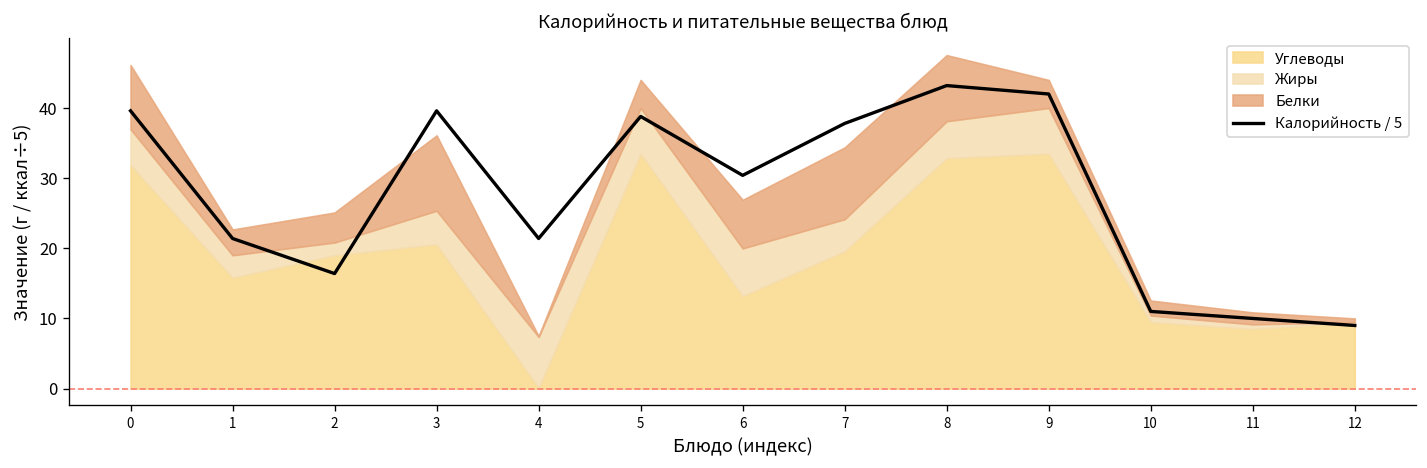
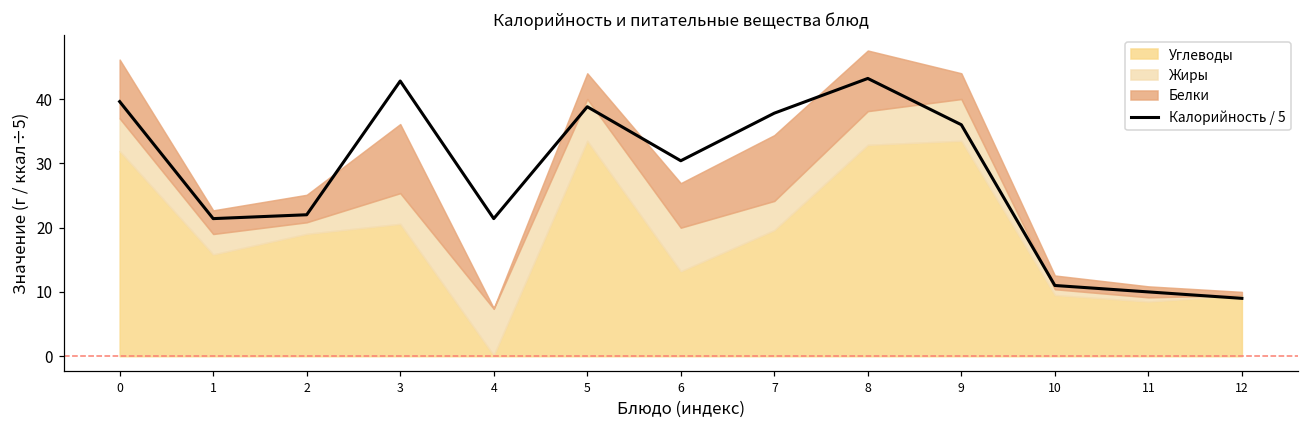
Калорийность / 5, 2: 16 -> 22
Калорийность / 5, 3: 40 -> 43
Калорийность / 5, 9: 42 -> 36
